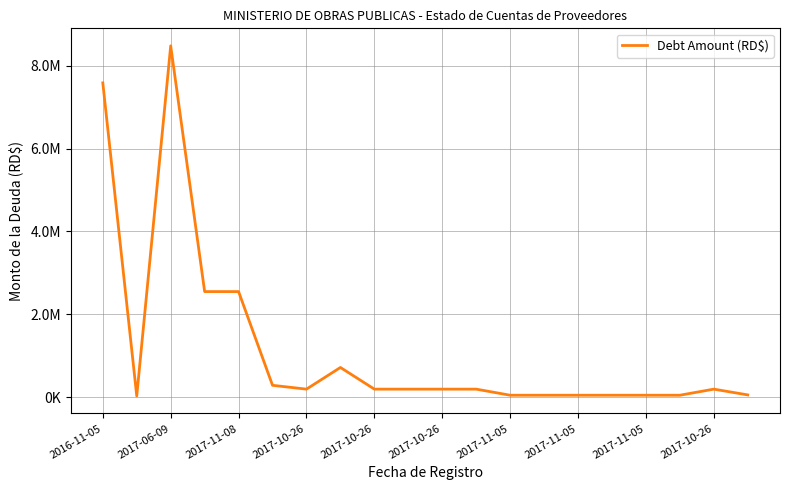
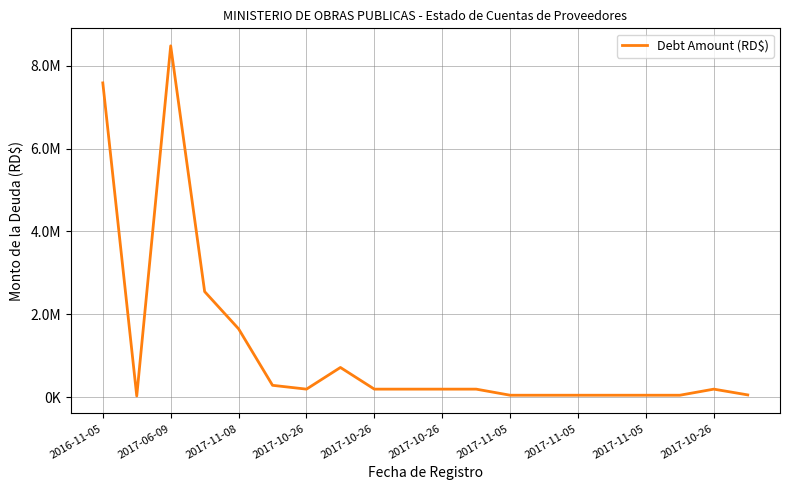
2017-11-08: 2600000 -> 1700000
